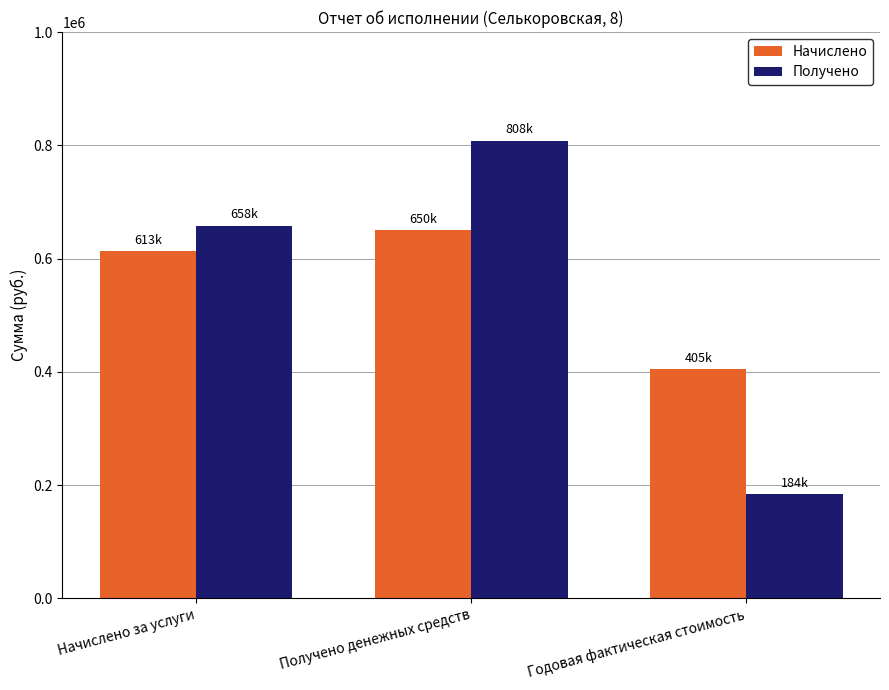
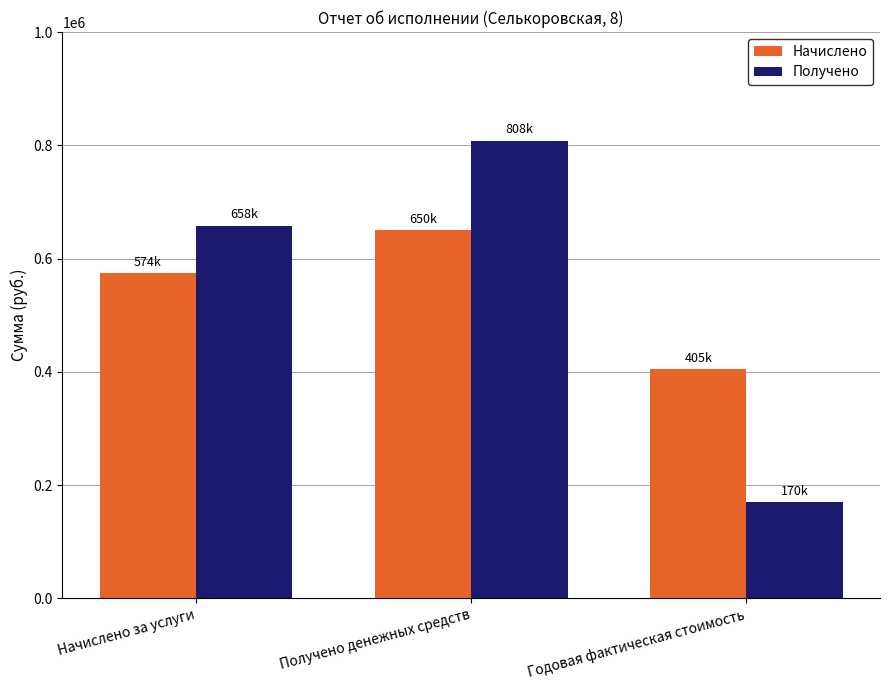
Начислено, Начислено за услуги: 613k -> 574k
Получено, Годовая фактическая стоимость: 184k -> 170k
